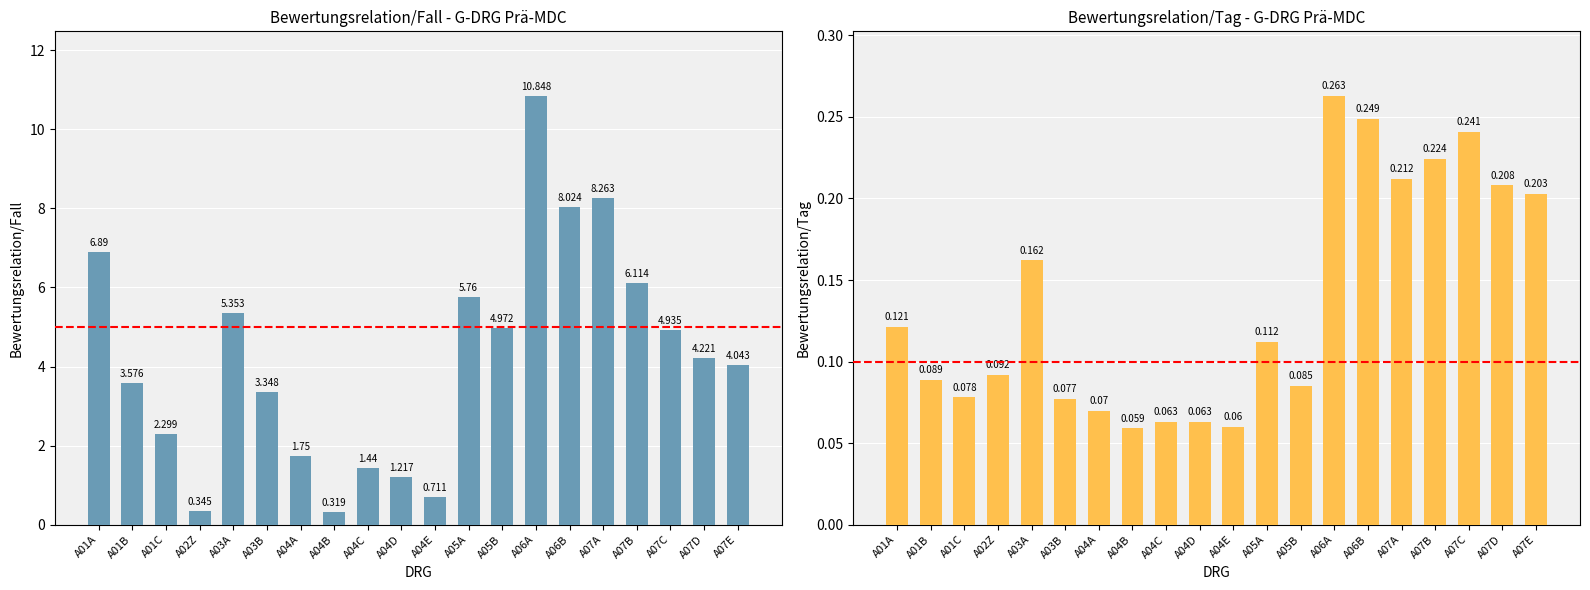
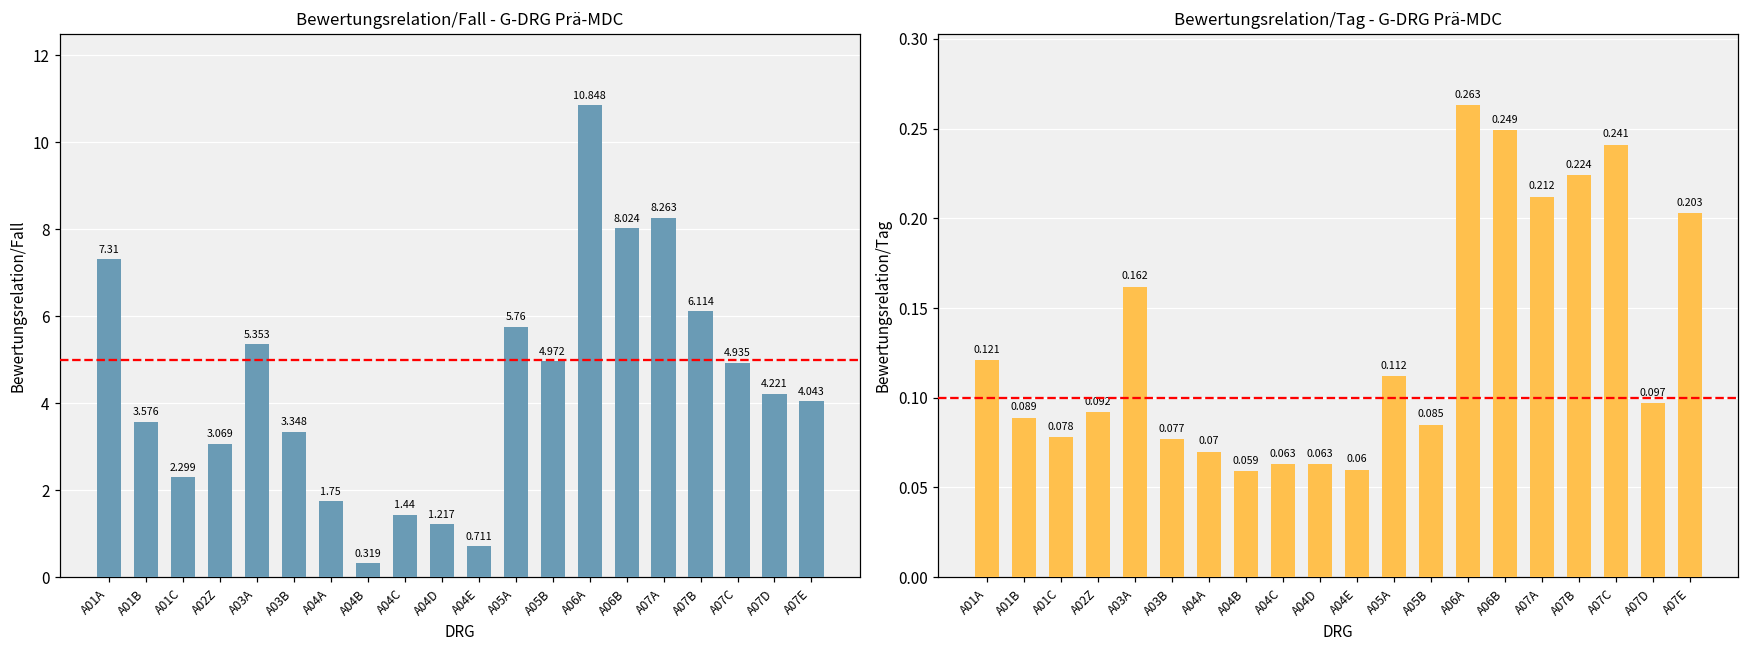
Bewertungsrelation/Fall - G-DRG Prä-MDC, A01A: 6.89 -> 7.31
Bewertungsrelation/Fall - G-DRG Prä-MDC, A02Z: 0.345 -> 3.069
Bewertungsrelation/Tag - G-DRG Prä-MDC, A07D: 0.208 -> 0.097
